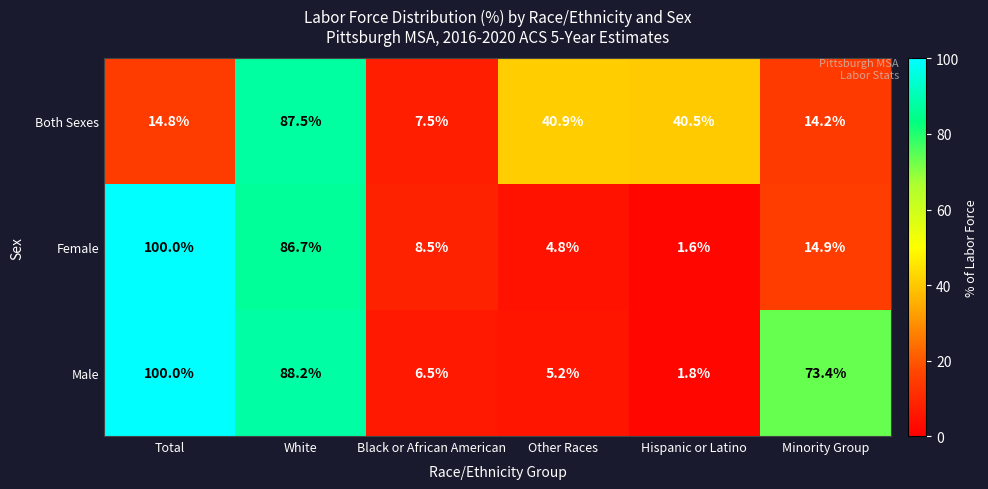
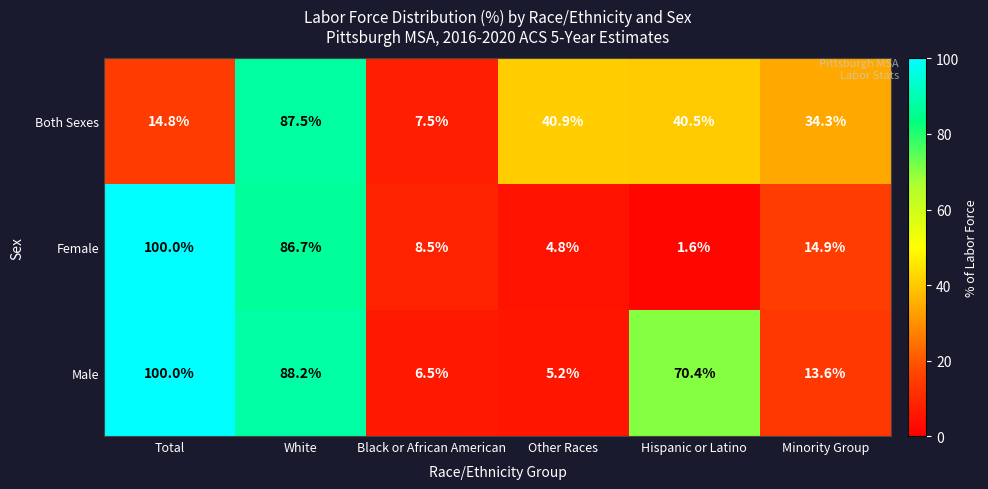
Both Sexes, Minority Group: 14.2% -> 34.3%
Male, Hispanic or Latino: 1.8% -> 70.4%
Male, Minority Group: 73.4% -> 13.6%
